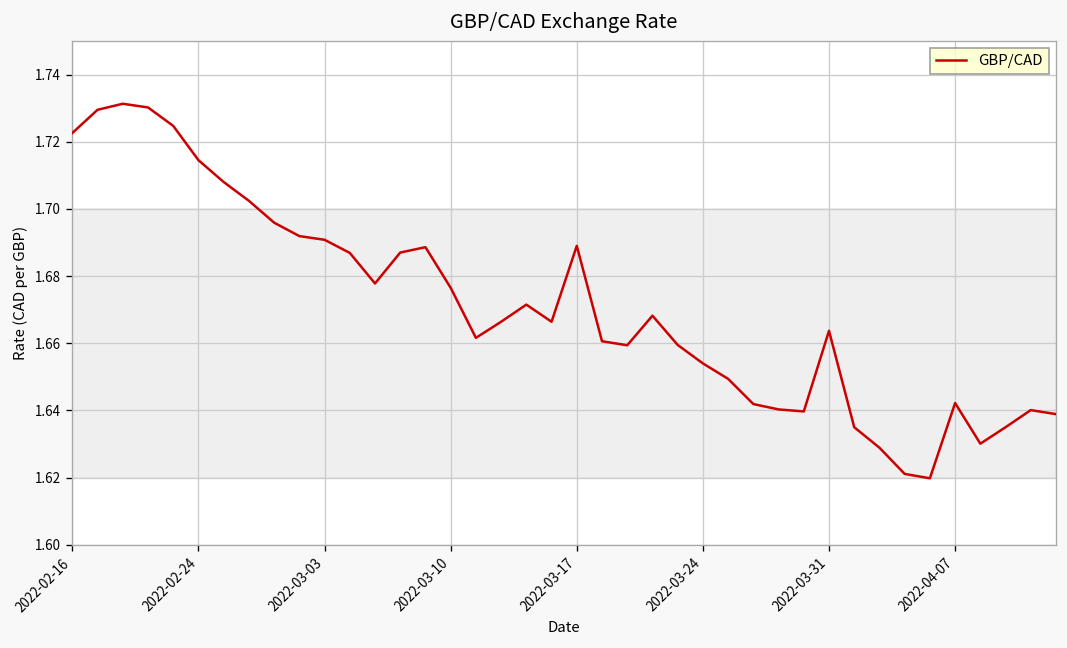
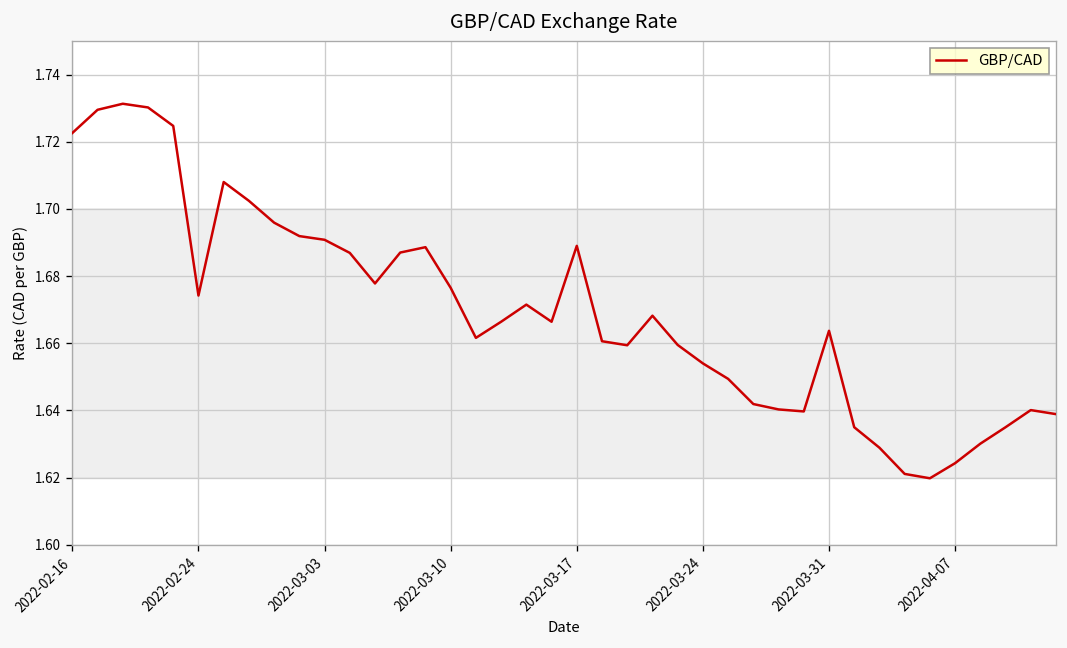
2022-02-24: 1.715 -> 1.674
2022-04-07: 1.642 -> 1.624
